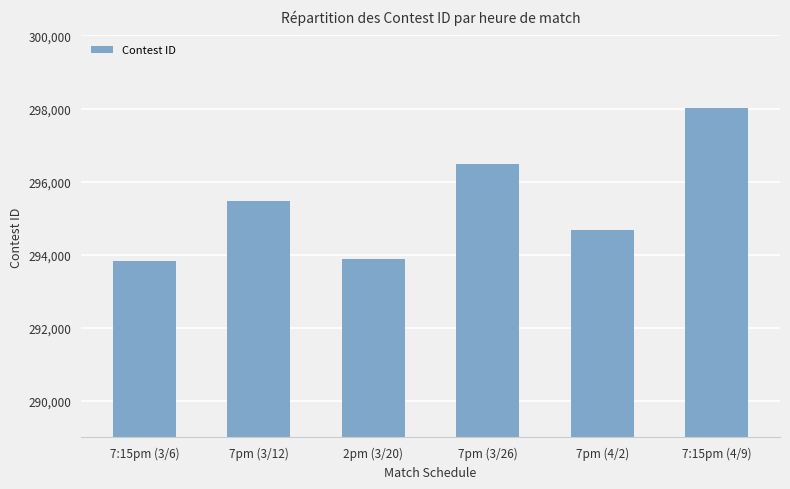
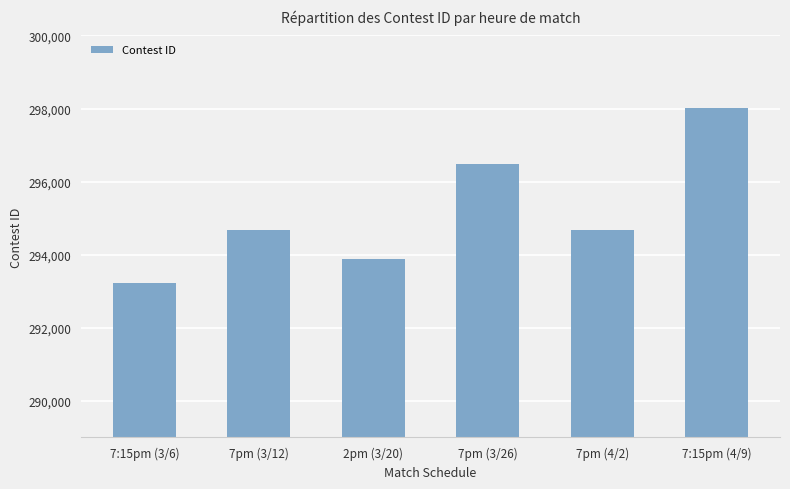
7:15pm (3/6): 293,800 -> 293,200
7pm (3/12): 295,500 -> 294,700
